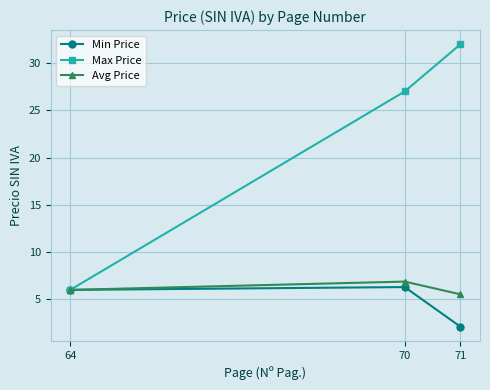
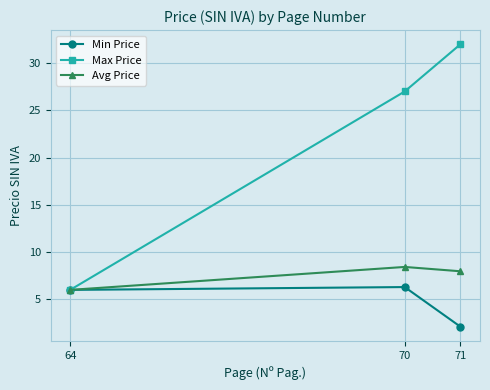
Avg Price, 70: 7 -> 8
Avg Price, 71: 6 -> 8
